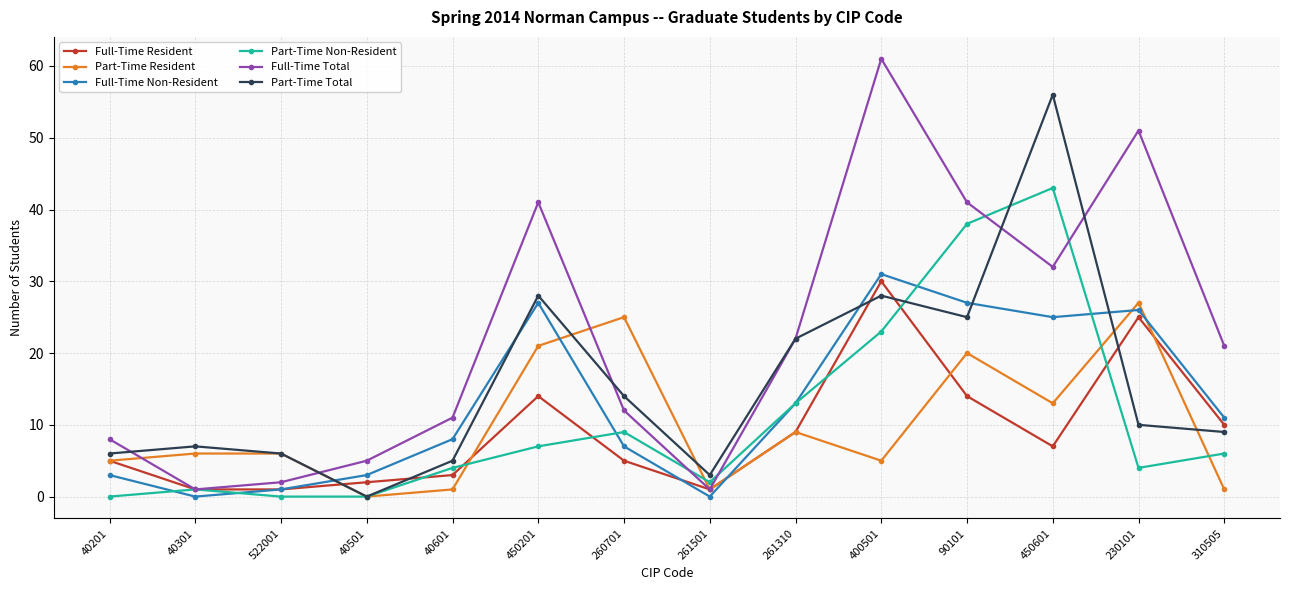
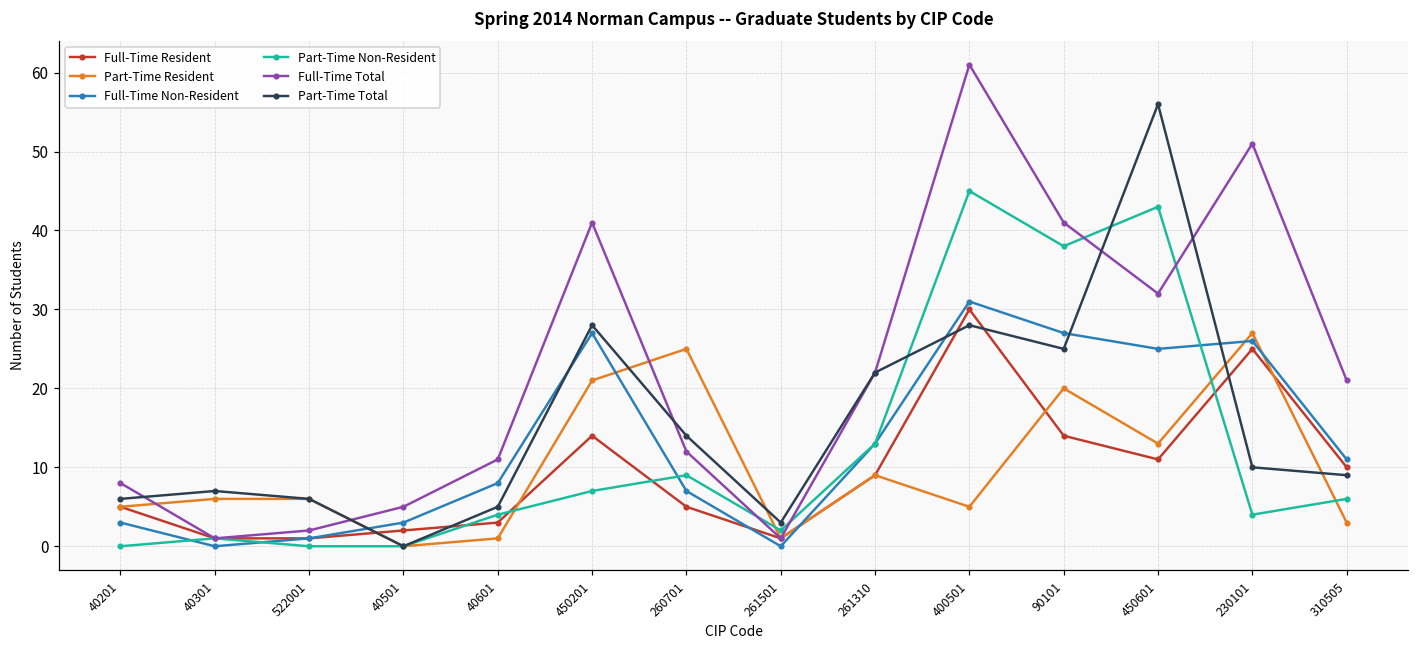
Part-Time Non-Resident, 400501: 23 -> 45
Full-Time Resident, 450601: 7 -> 11
Part-Time Resident, 310505: 1 -> 3
